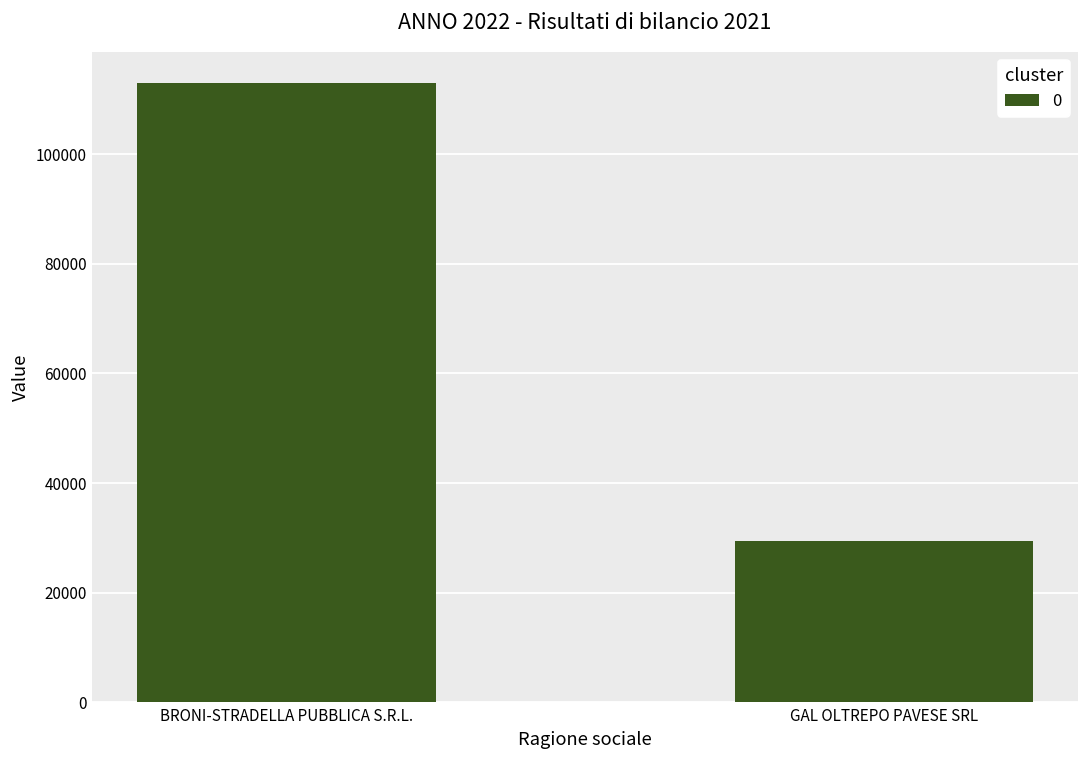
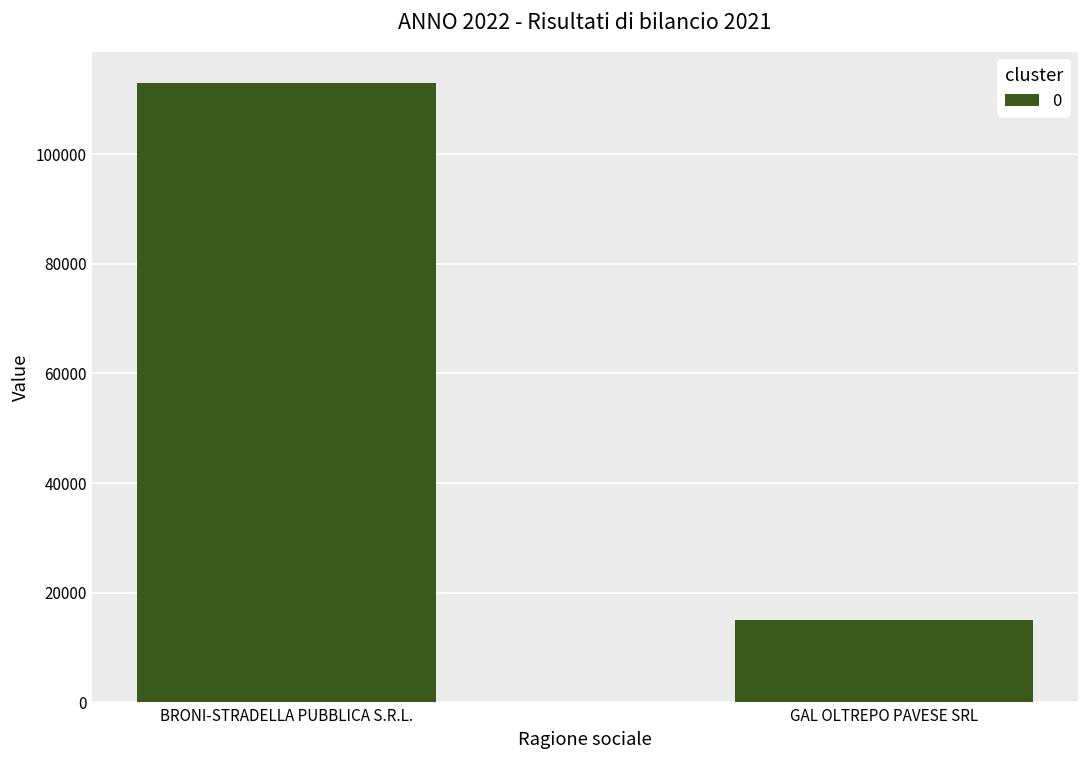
GAL OLTREPO PAVESE SRL: 29000 -> 15000
